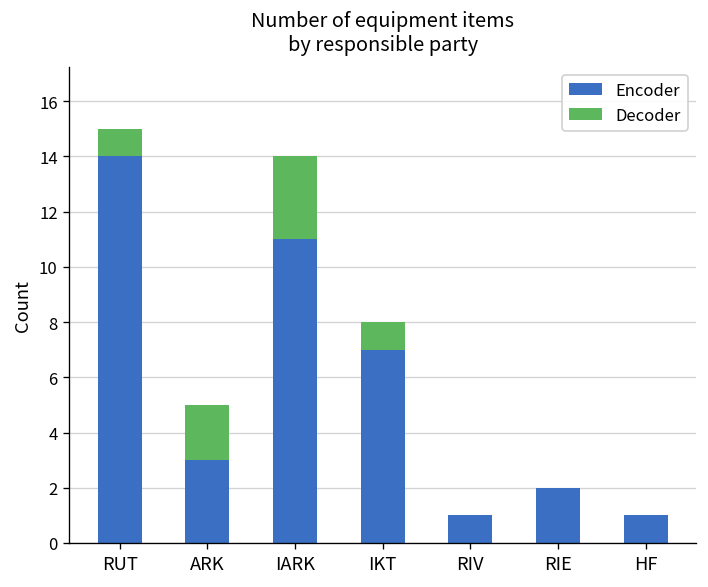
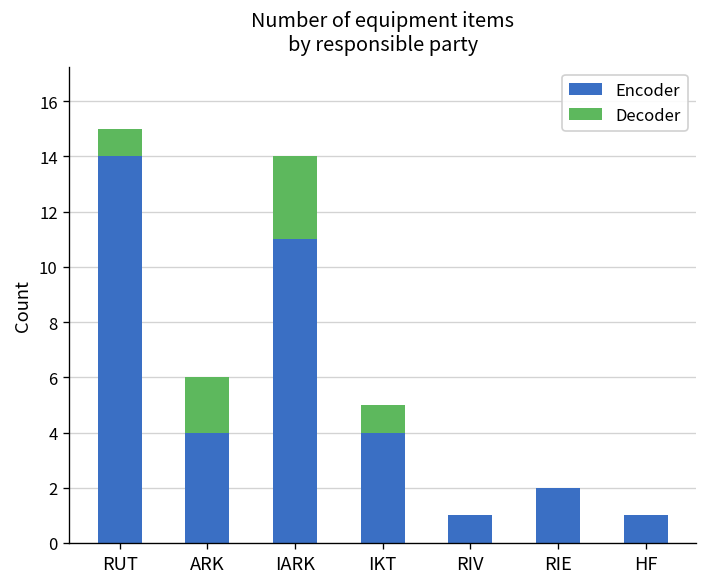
Encoder, ARK: 3 -> 4
Encoder, IKT: 7 -> 4
